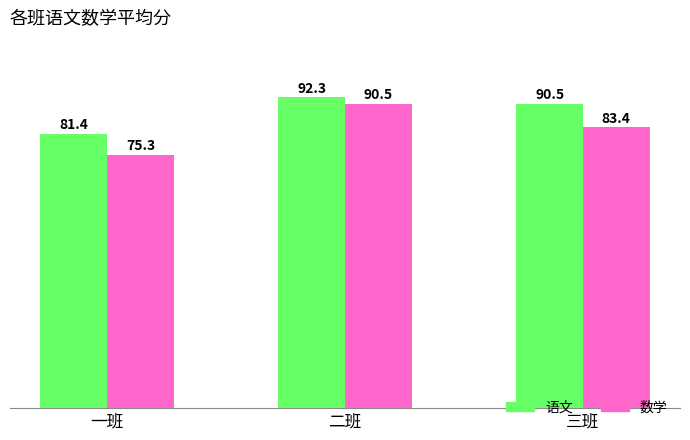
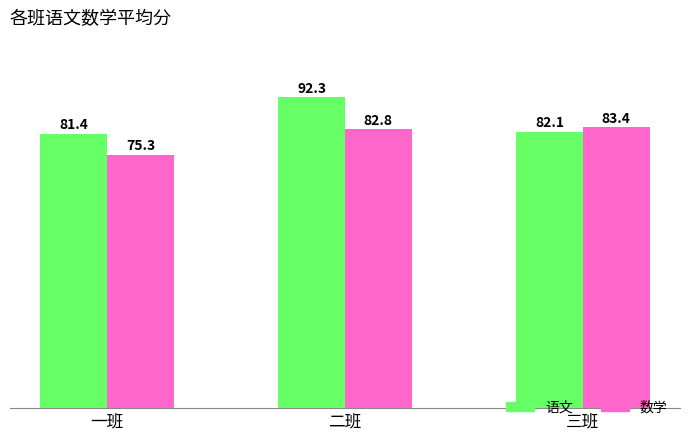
数学, 二班: 90.5 -> 82.8
语文, 三班: 90.5 -> 82.1
